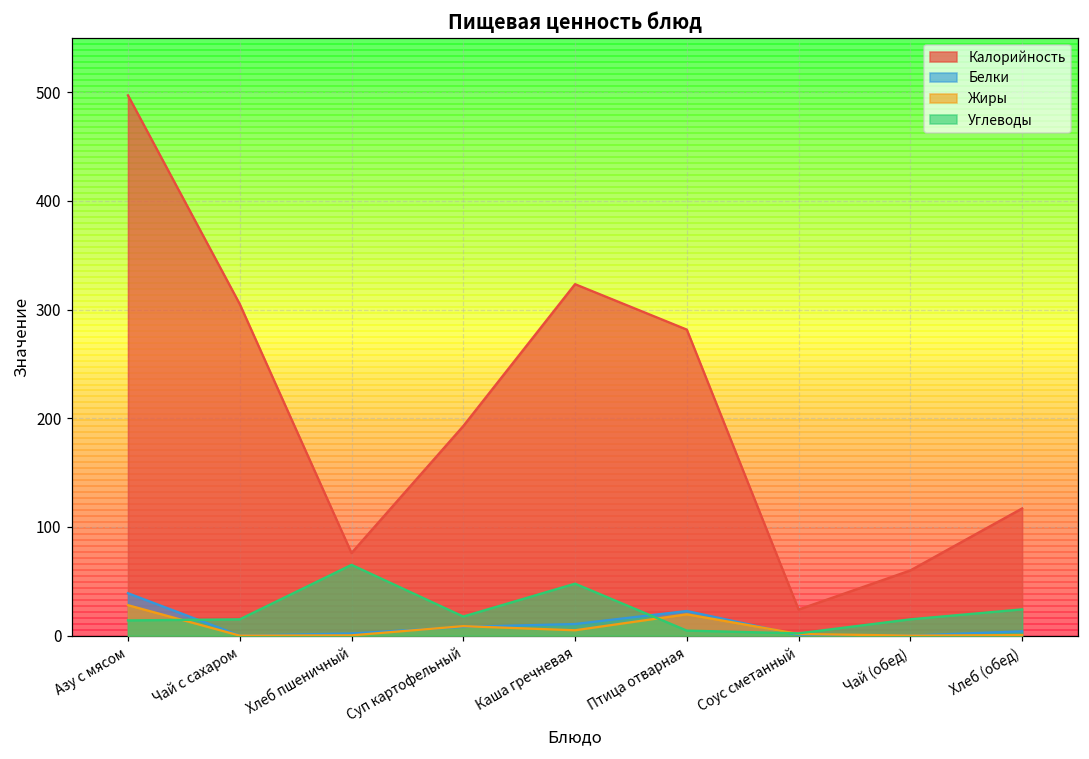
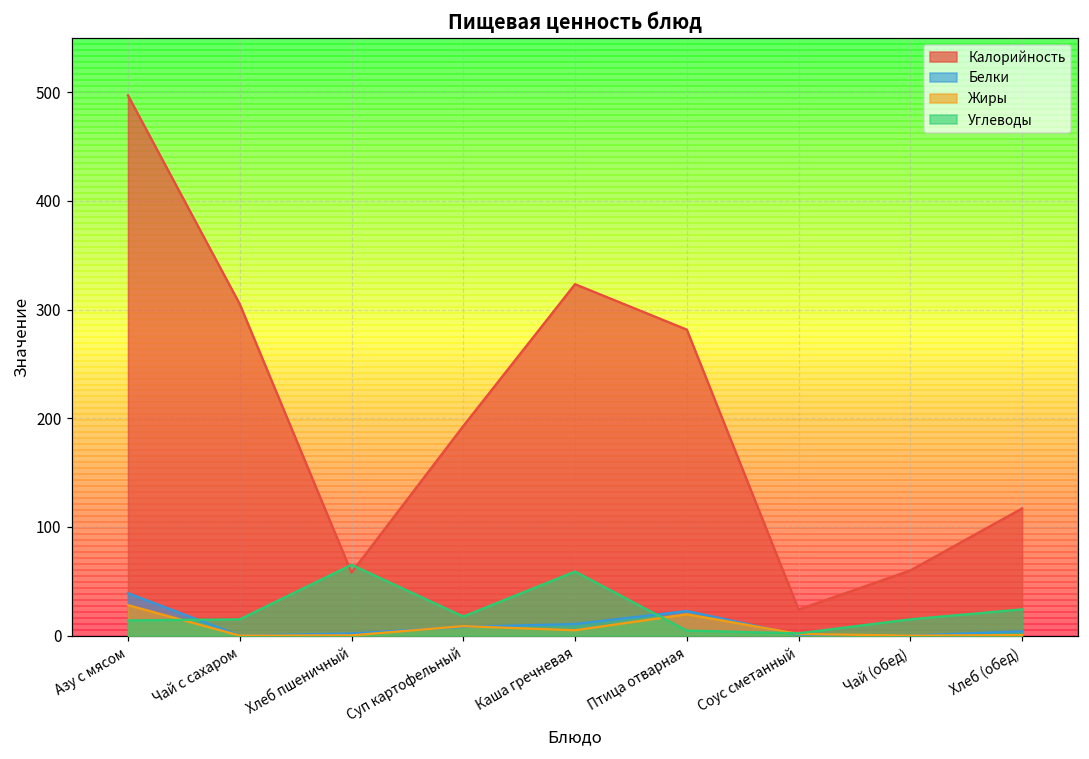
Калорийность, Хлеб пшеничный: 80 -> 60
Углеводы, Каша гречневая: 50 -> 60
